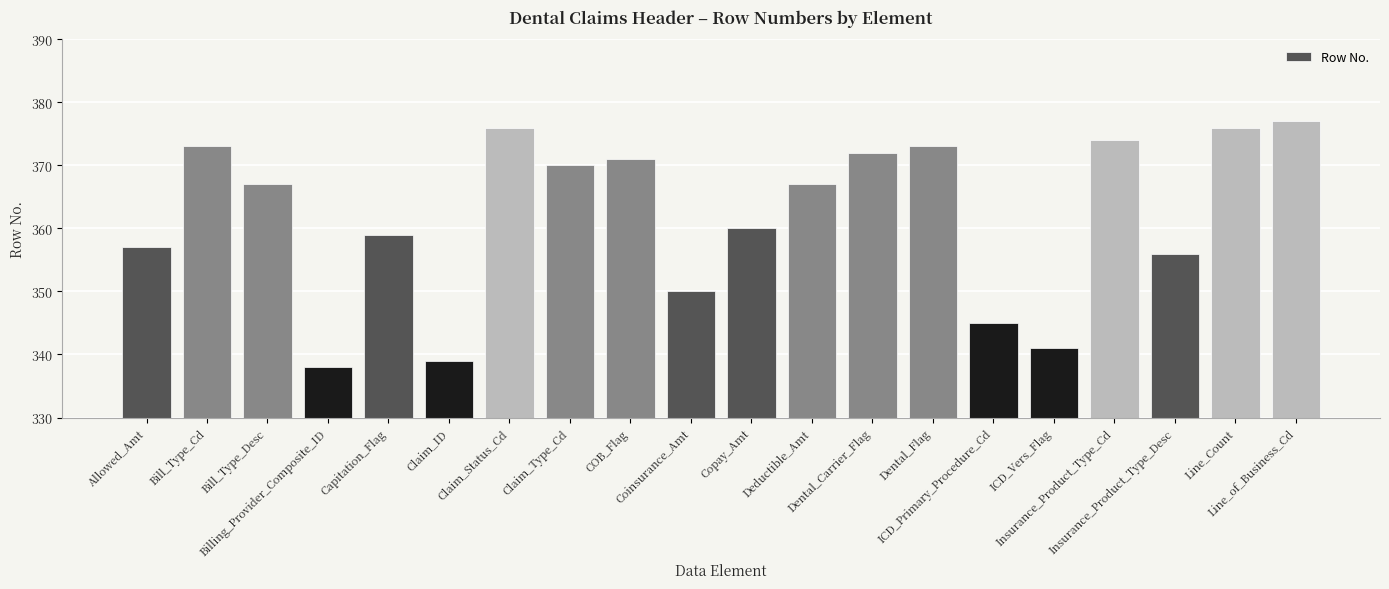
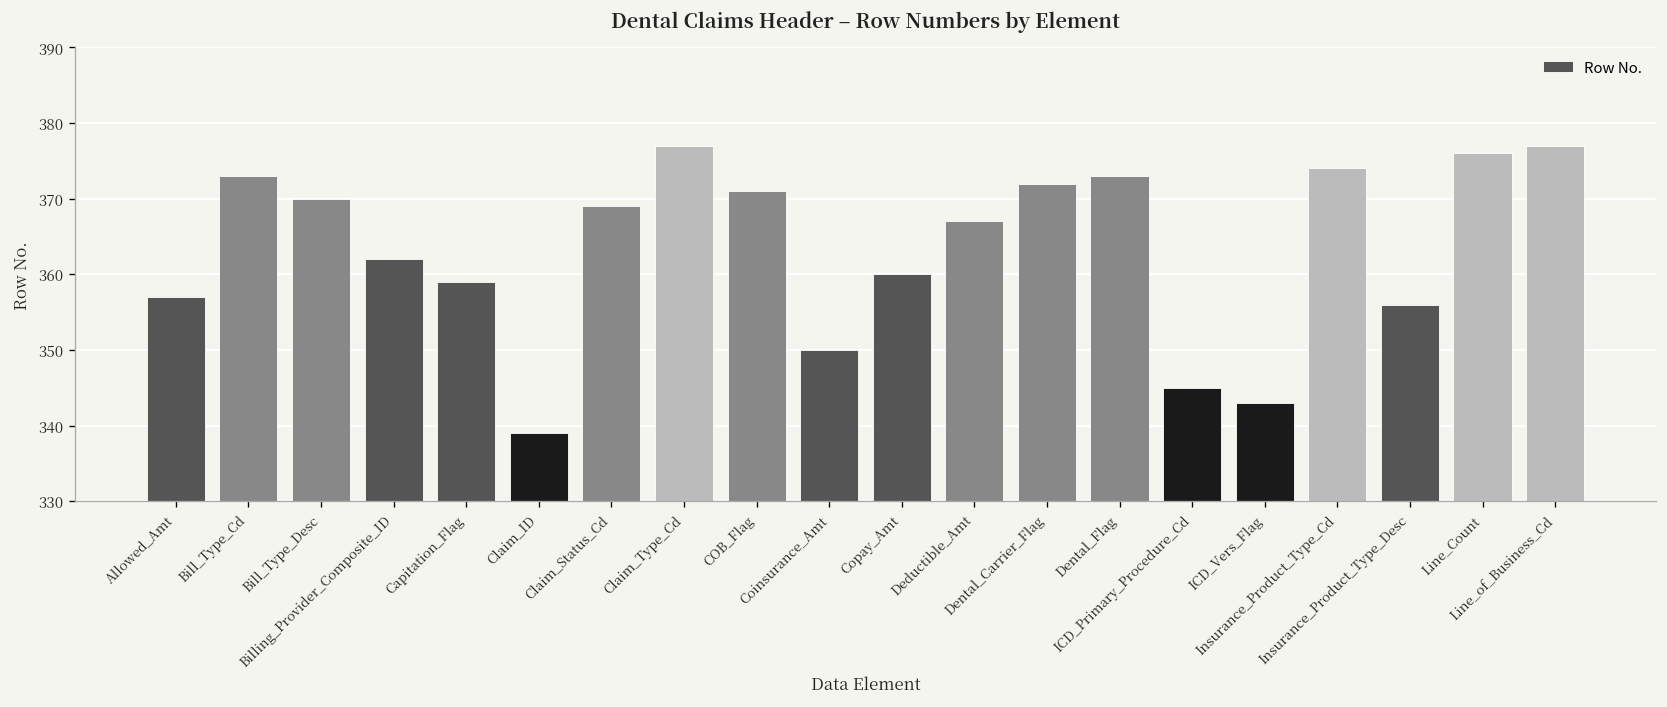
Bill_Type_Desc: 367 -> 370
Billing_Provider_Composite_ID: 338 -> 362
Claim_Status_Cd: 376 -> 369
Claim_Type_Cd: 370 -> 377
ICD_Vers_Flag: 341 -> 343
